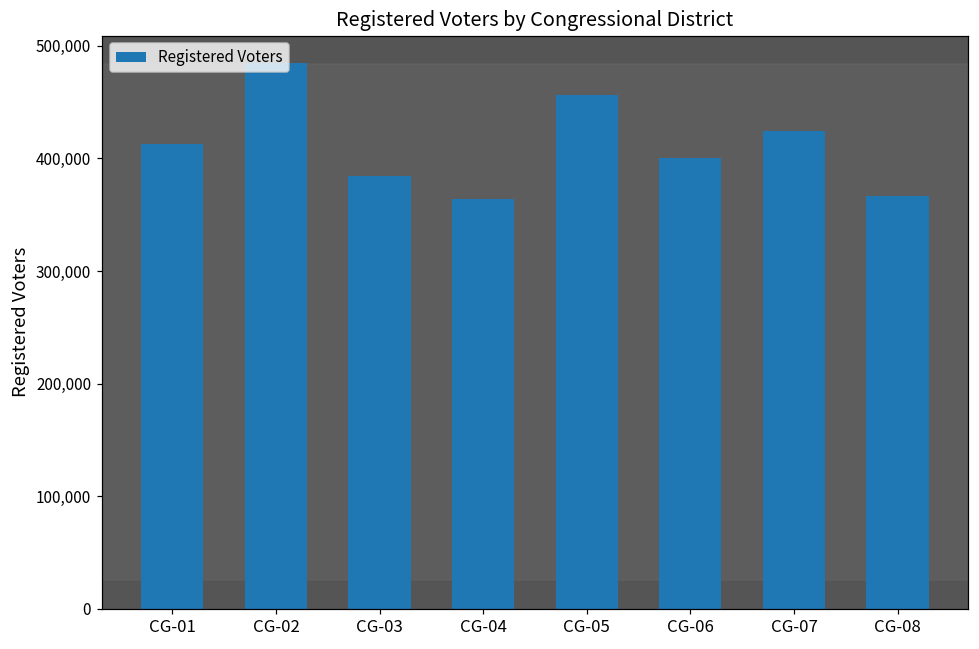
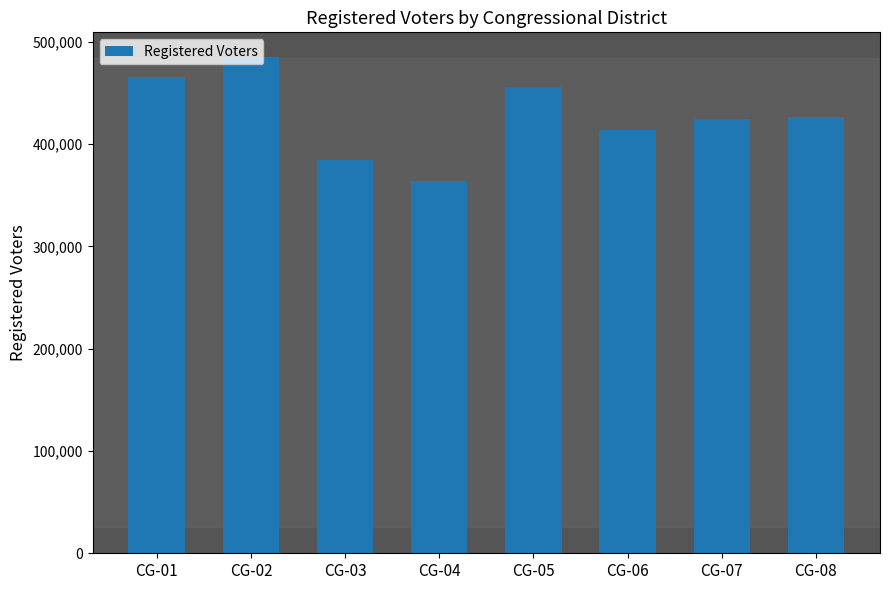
CG-01: 412,000 -> 466,000
CG-06: 400,000 -> 414,000
CG-08: 367,000 -> 427,000
